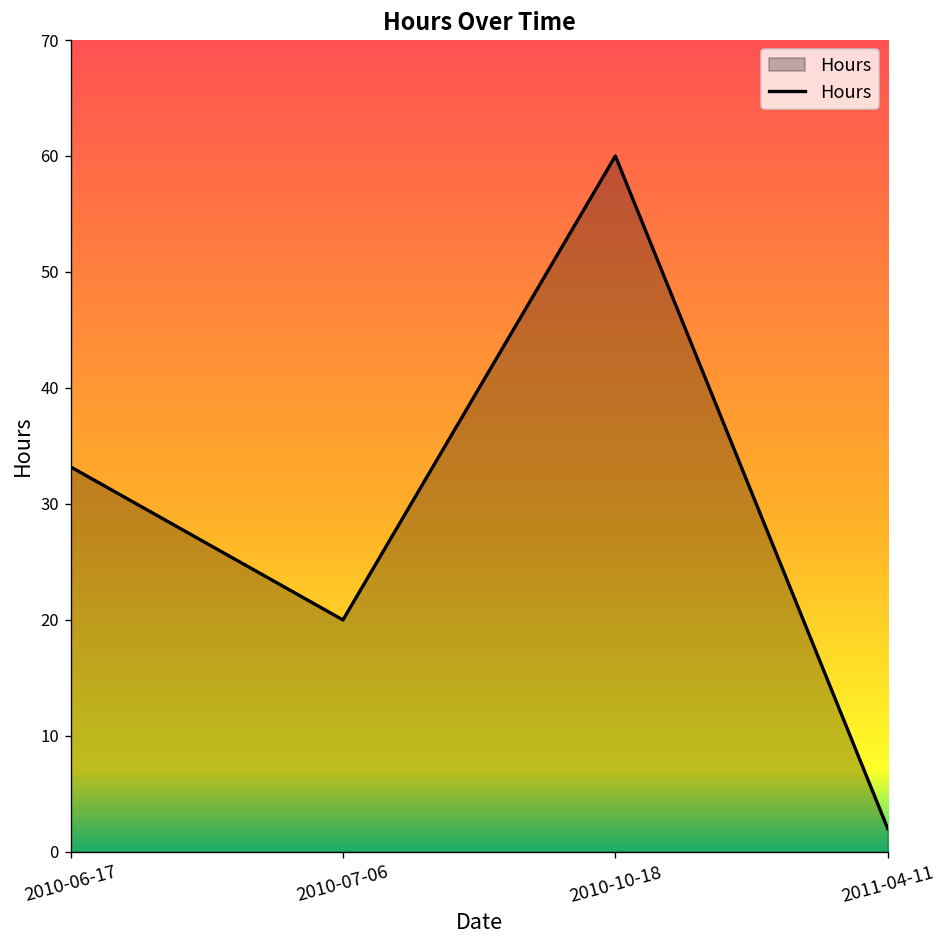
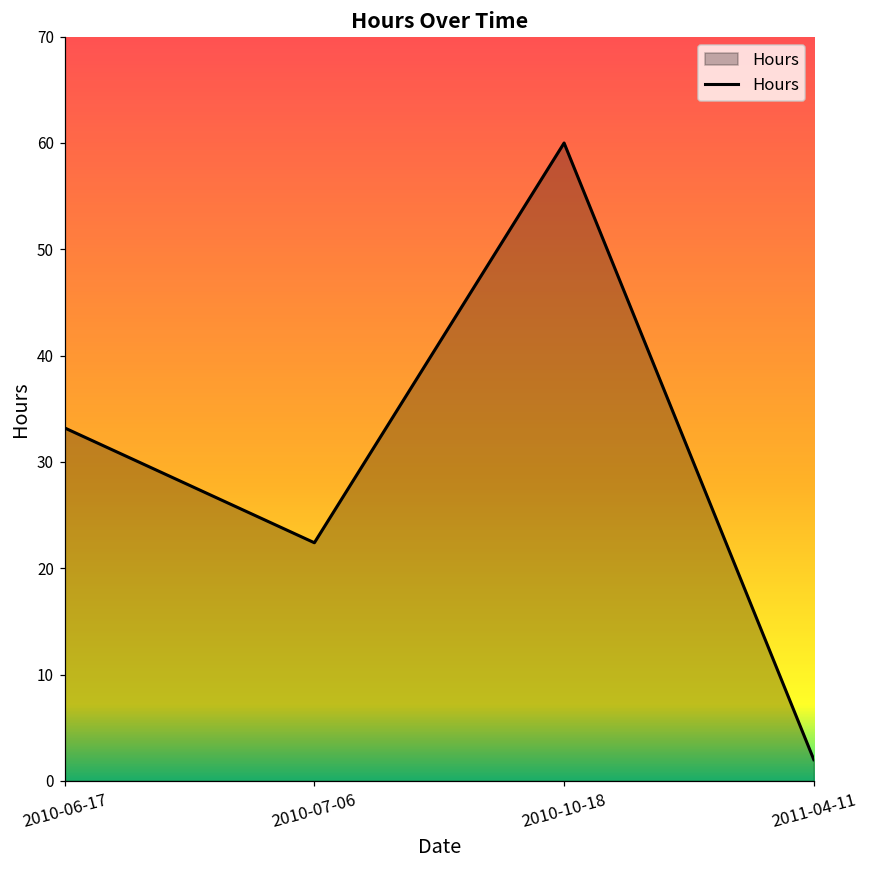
2010-07-06: 20 -> 22
